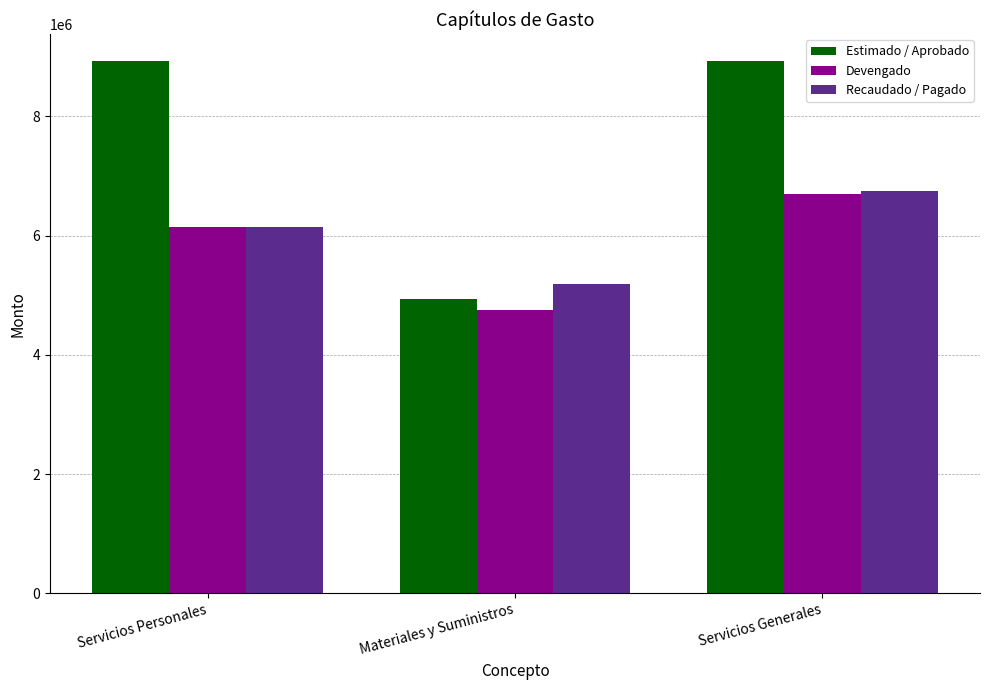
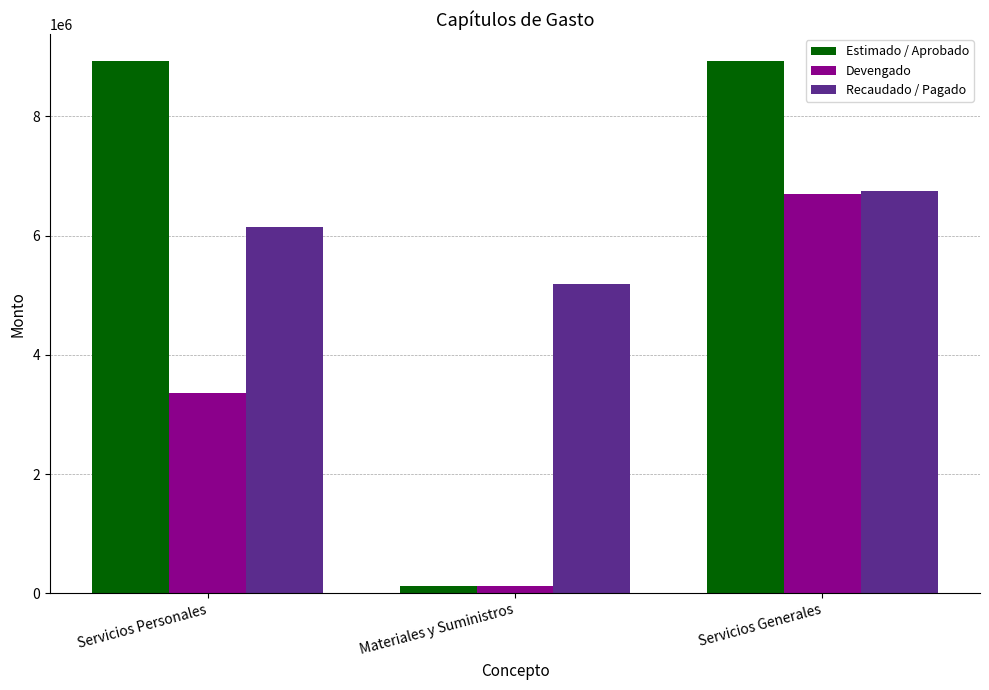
Devengado, Servicios Personales: 6100000 -> 3400000
Estimado / Aprobado, Materiales y Suministros: 4900000 -> 100000
Devengado, Materiales y Suministros: 4700000 -> 100000
